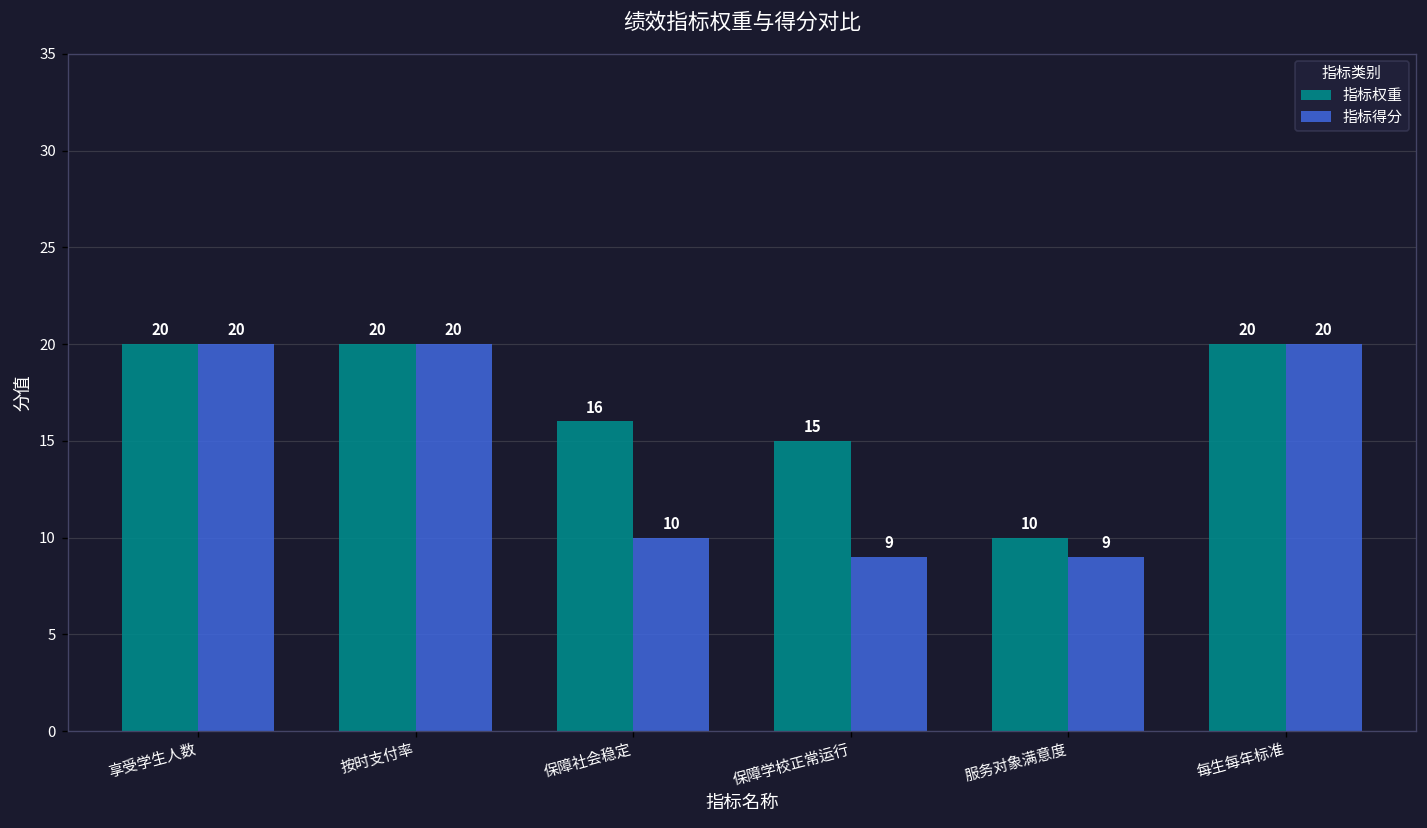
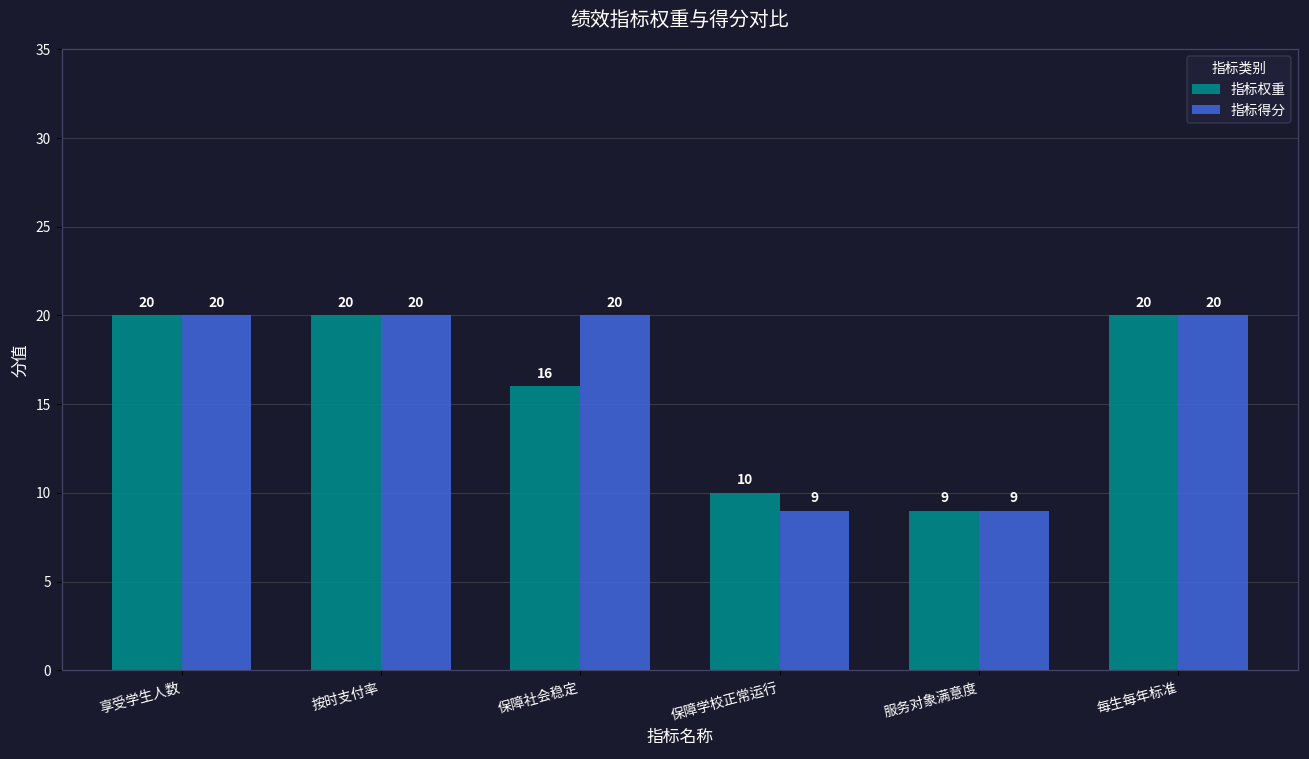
指标得分, 保障社会稳定: 10 -> 20
指标权重, 保障学校正常运行: 15 -> 10
指标权重, 服务对象满意度: 10 -> 9
